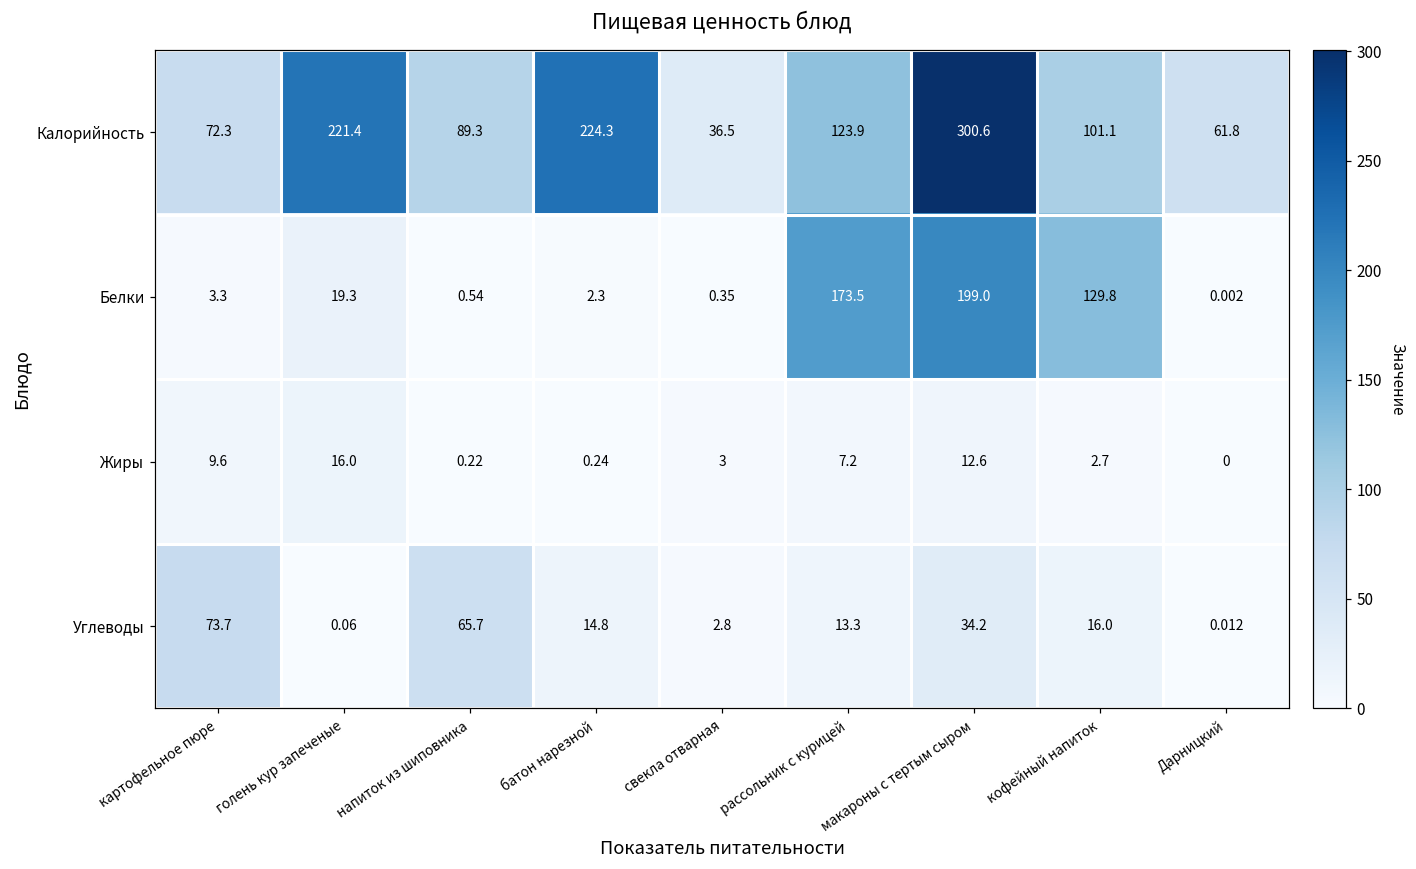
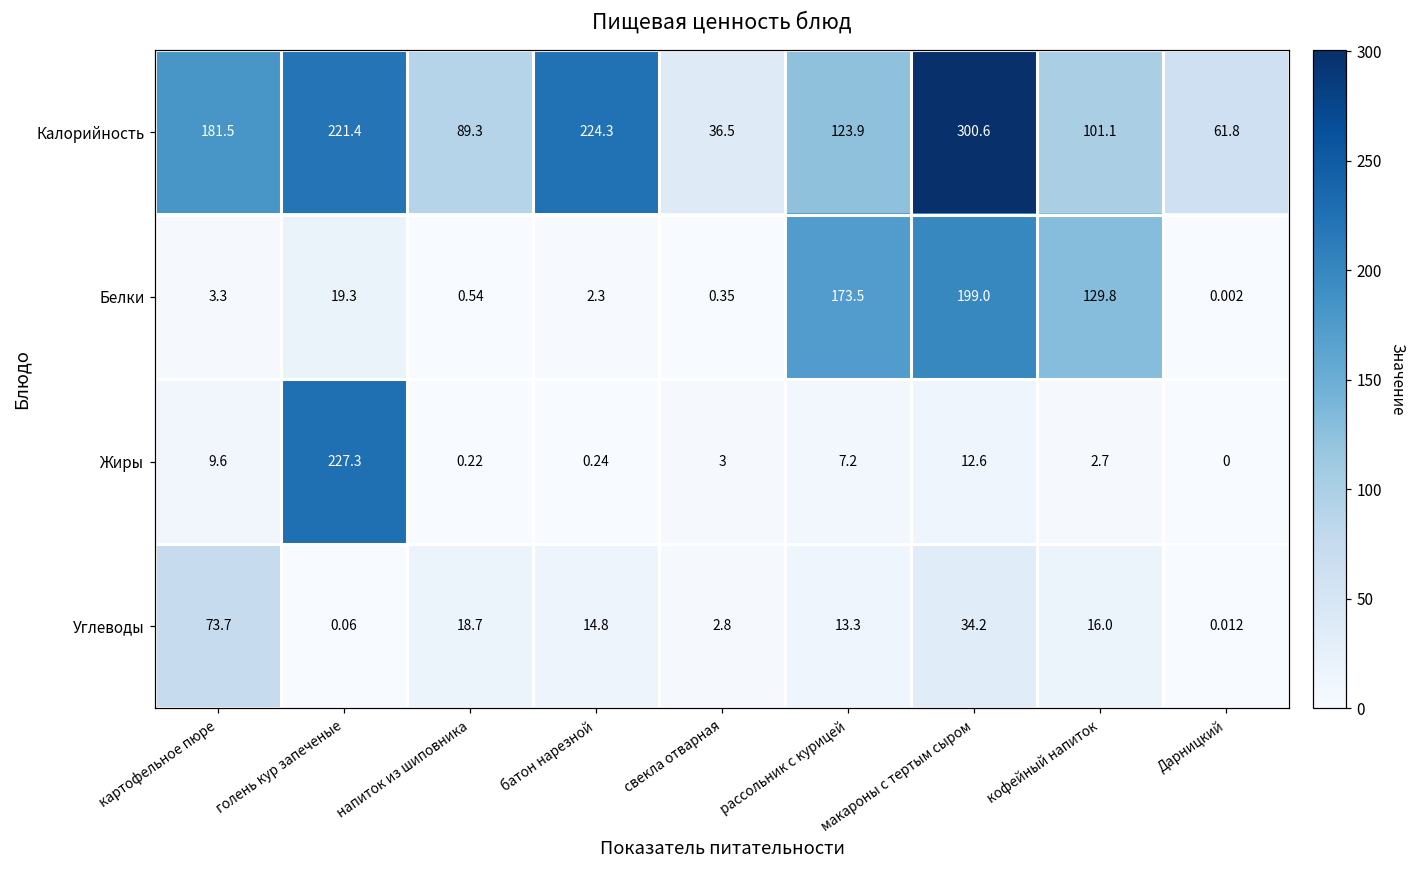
Калорийность, картофельное пюре: 72.3 -> 181.5
Жиры, голень кур запеченые: 16.0 -> 227.3
Углеводы, напиток из шиповника: 65.7 -> 18.7
